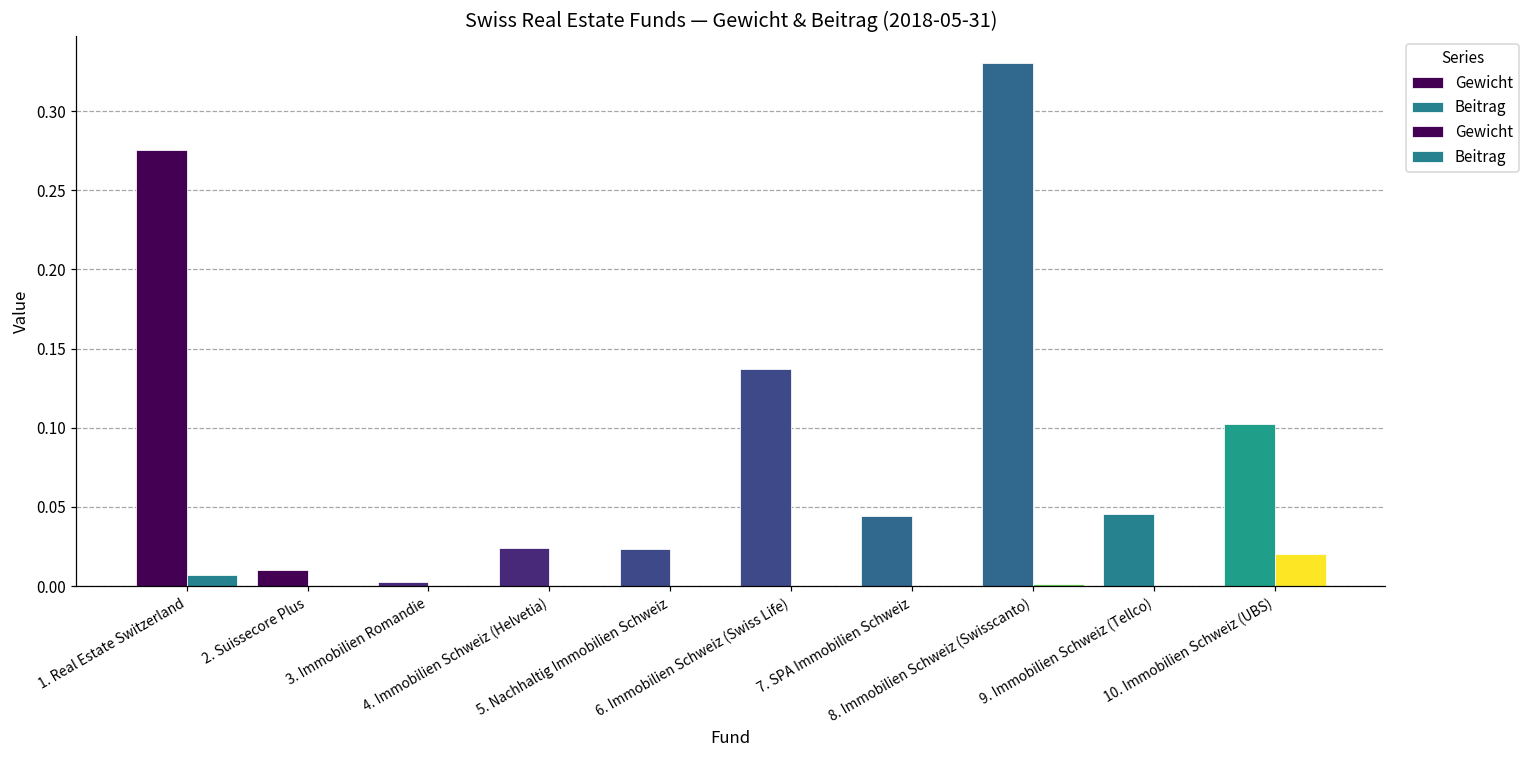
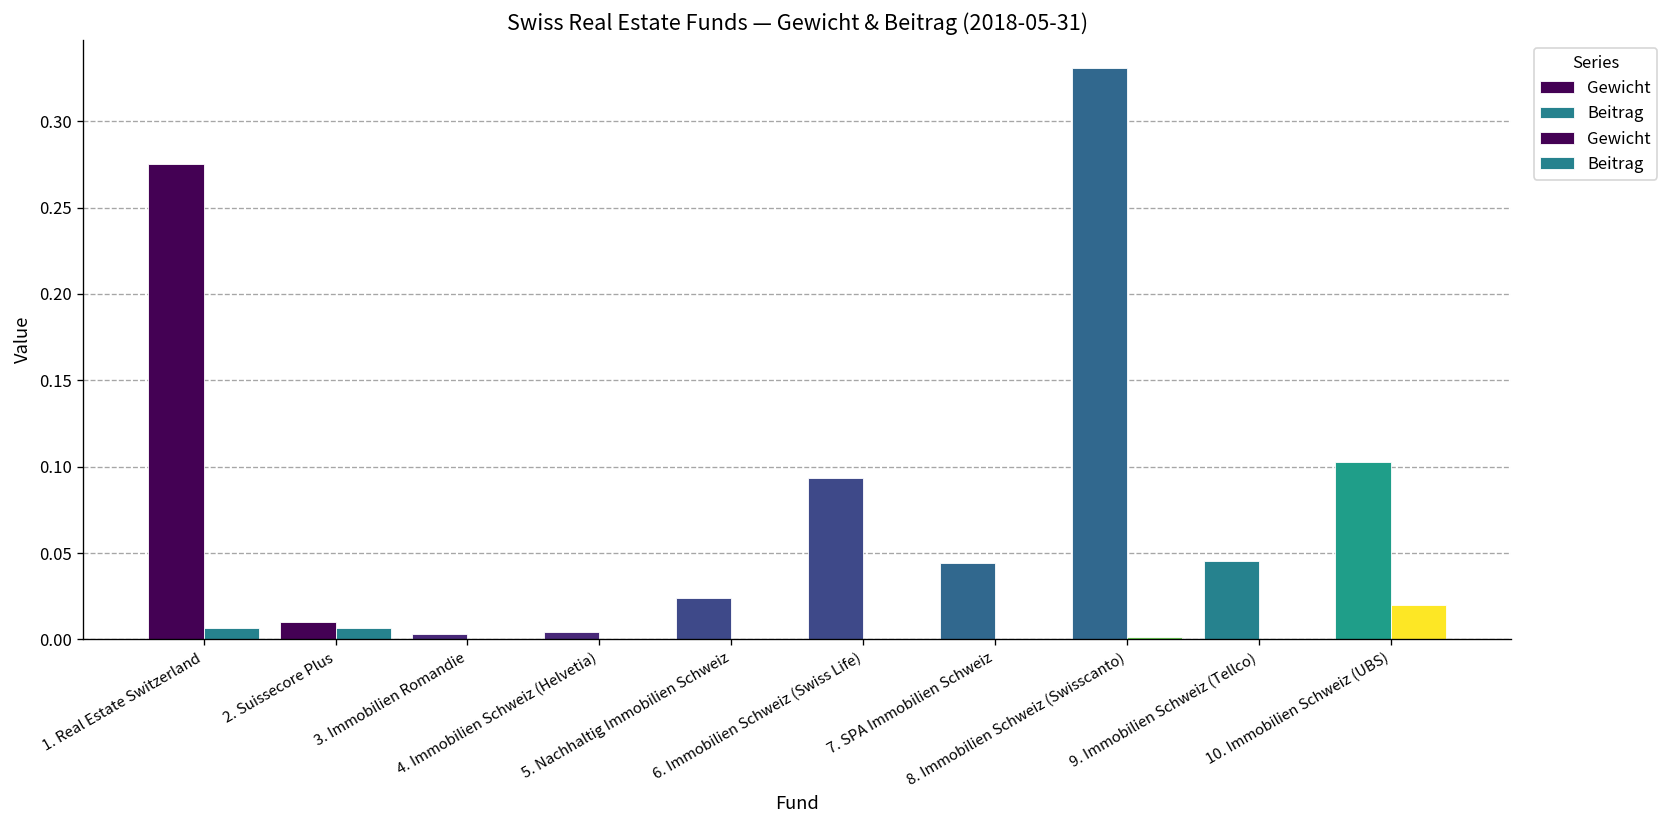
Beitrag, 2. Suissecore Plus: 0.000 -> 0.007
Gewicht, 4. Immobilien Schweiz (Helvetia): 0.024 -> 0.004
Gewicht, 6. Immobilien Schweiz (Swiss Life): 0.137 -> 0.094
